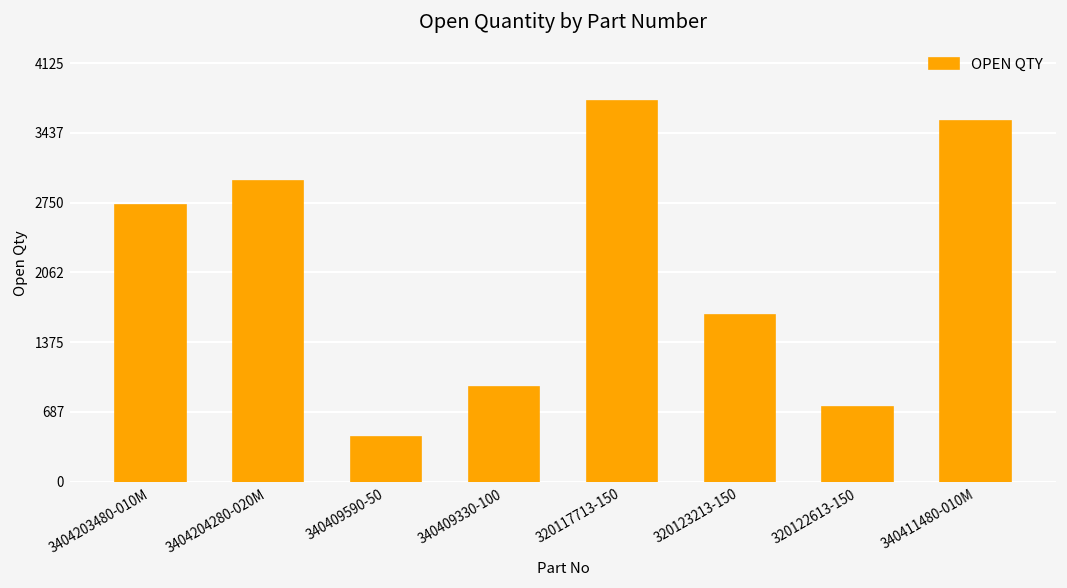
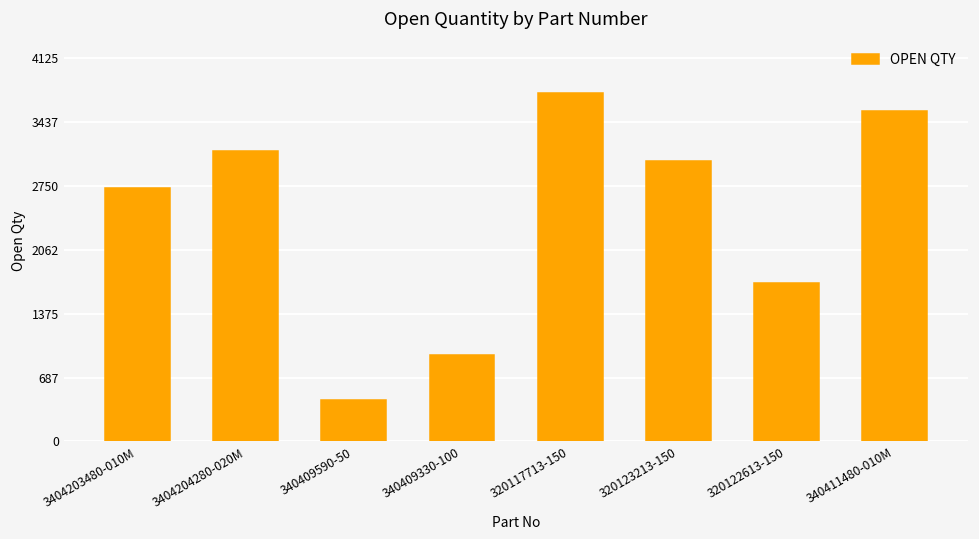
3404204280-020M: 3000 -> 3100
320123213-150: 1600 -> 3000
320122613-150: 700 -> 1700
